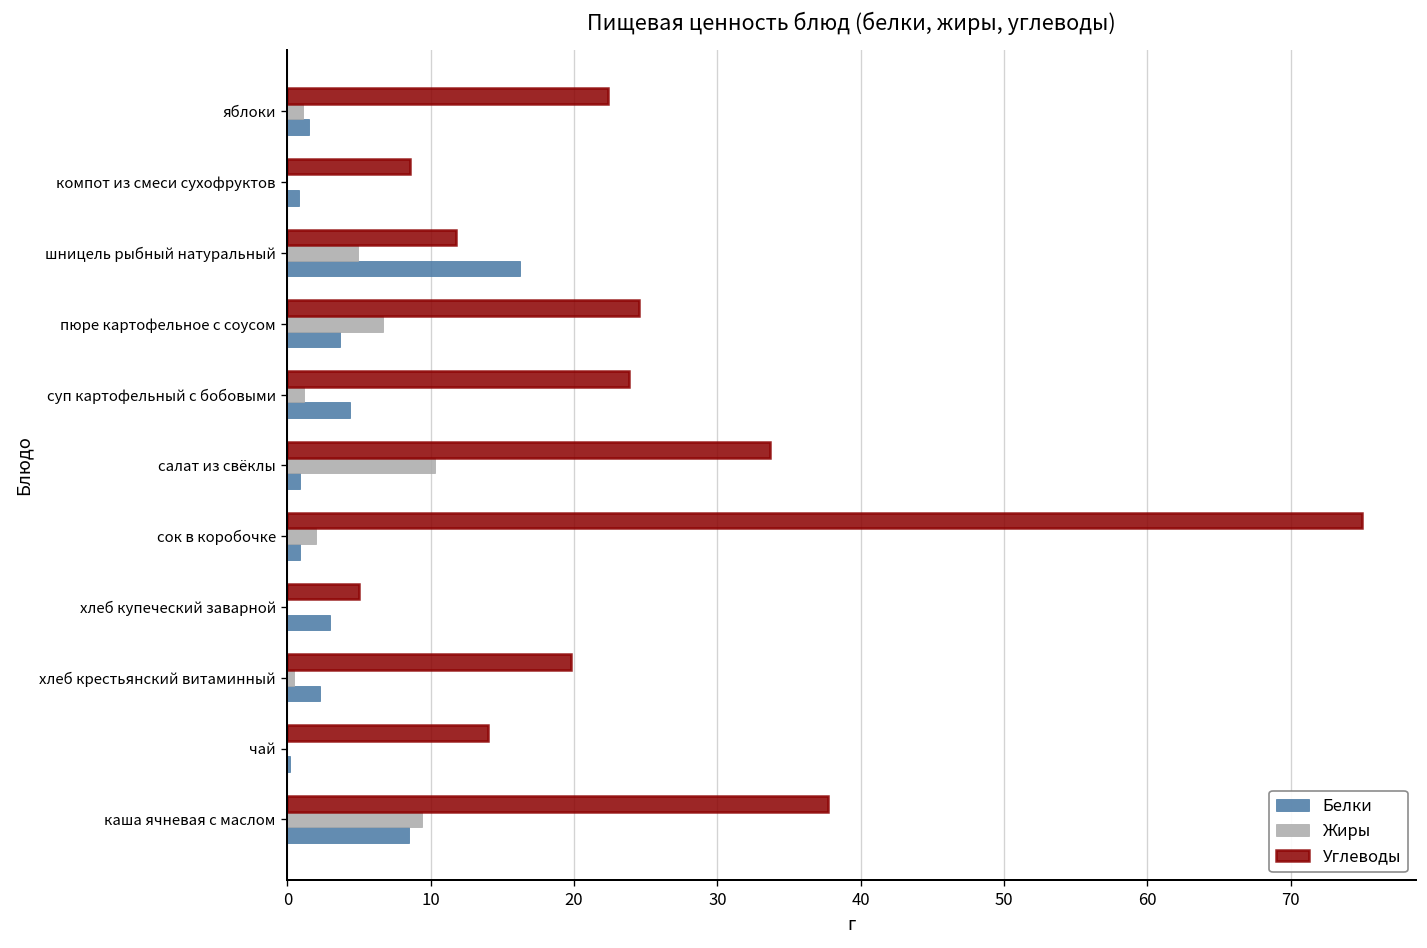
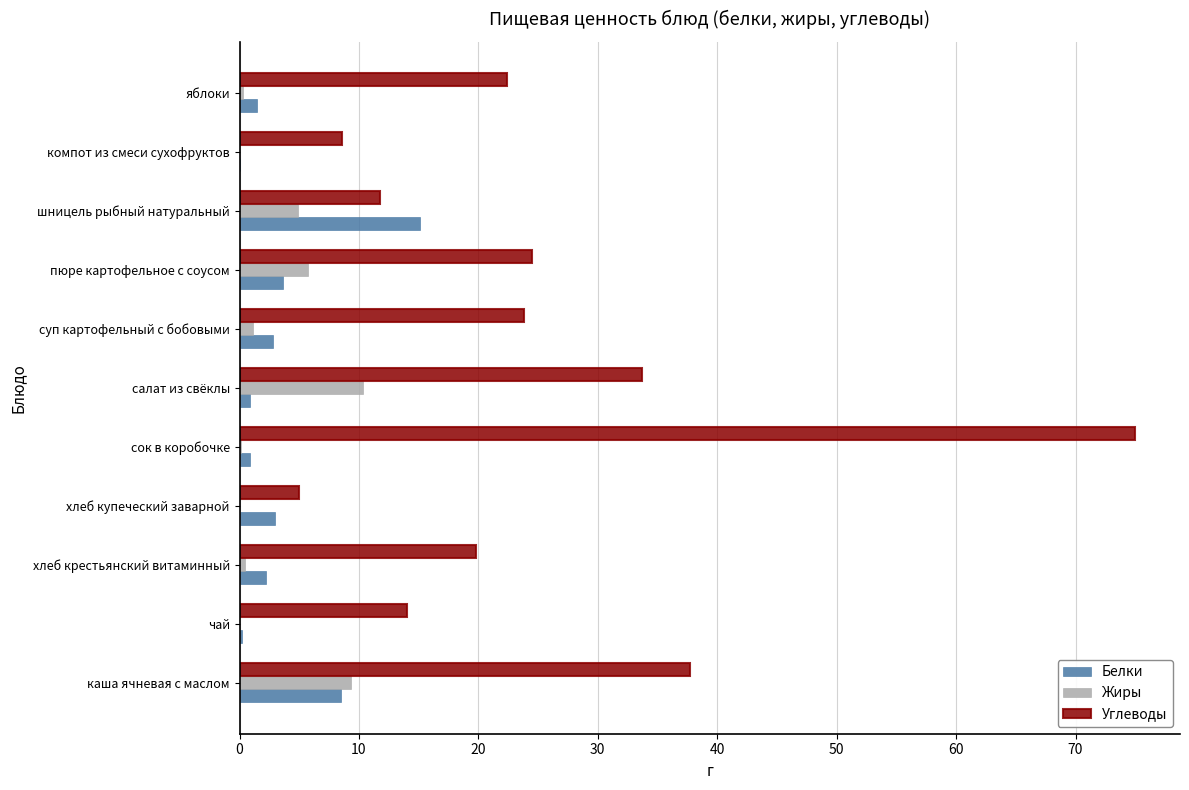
Жиры, яблоки: 1.1 -> 0.3
Белки, компот из смеси сухофруктов: 0.8 -> 0.0
Белки, шницель рыбный натуральный: 16.2 -> 15.1
Жиры, пюре картофельное с соусом: 6.7 -> 5.8
Белки, суп картофельный с бобовыми: 4.4 -> 2.8
Жиры, сок в коробочке: 2.0 -> 0.1
